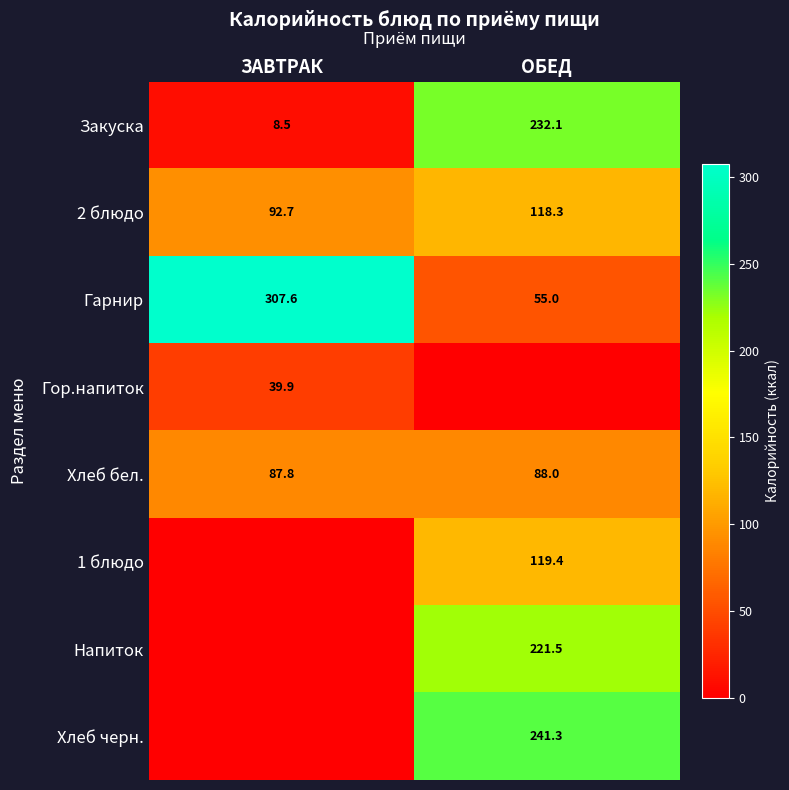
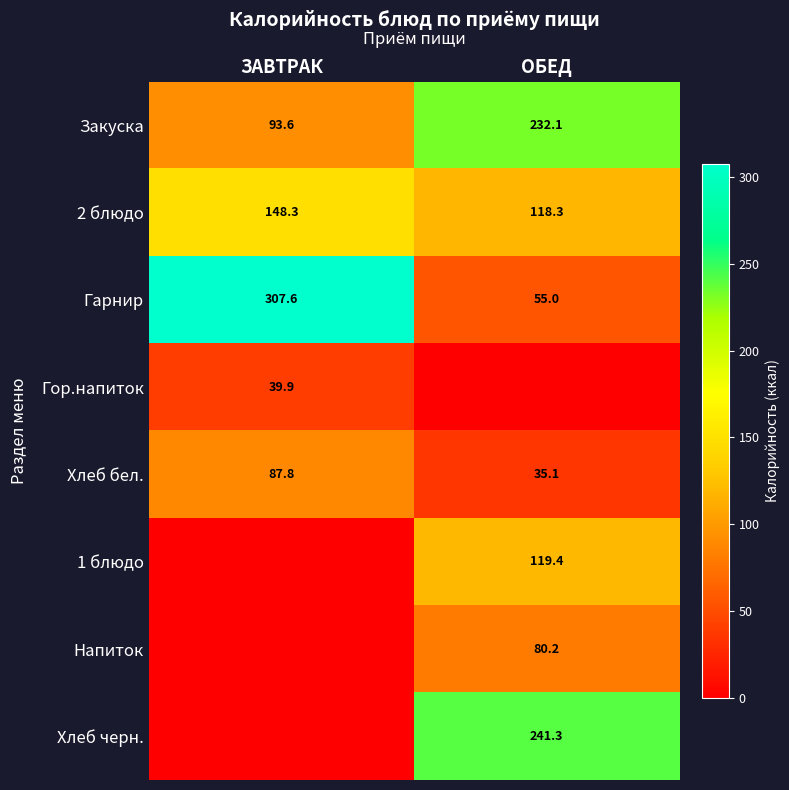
Закуска, ЗАВТРАК: 8.5 -> 93.6
2 блюдо, ЗАВТРАК: 92.7 -> 148.3
Хлеб бел., ОБЕД: 88.0 -> 35.1
Напиток, ОБЕД: 221.5 -> 80.2
